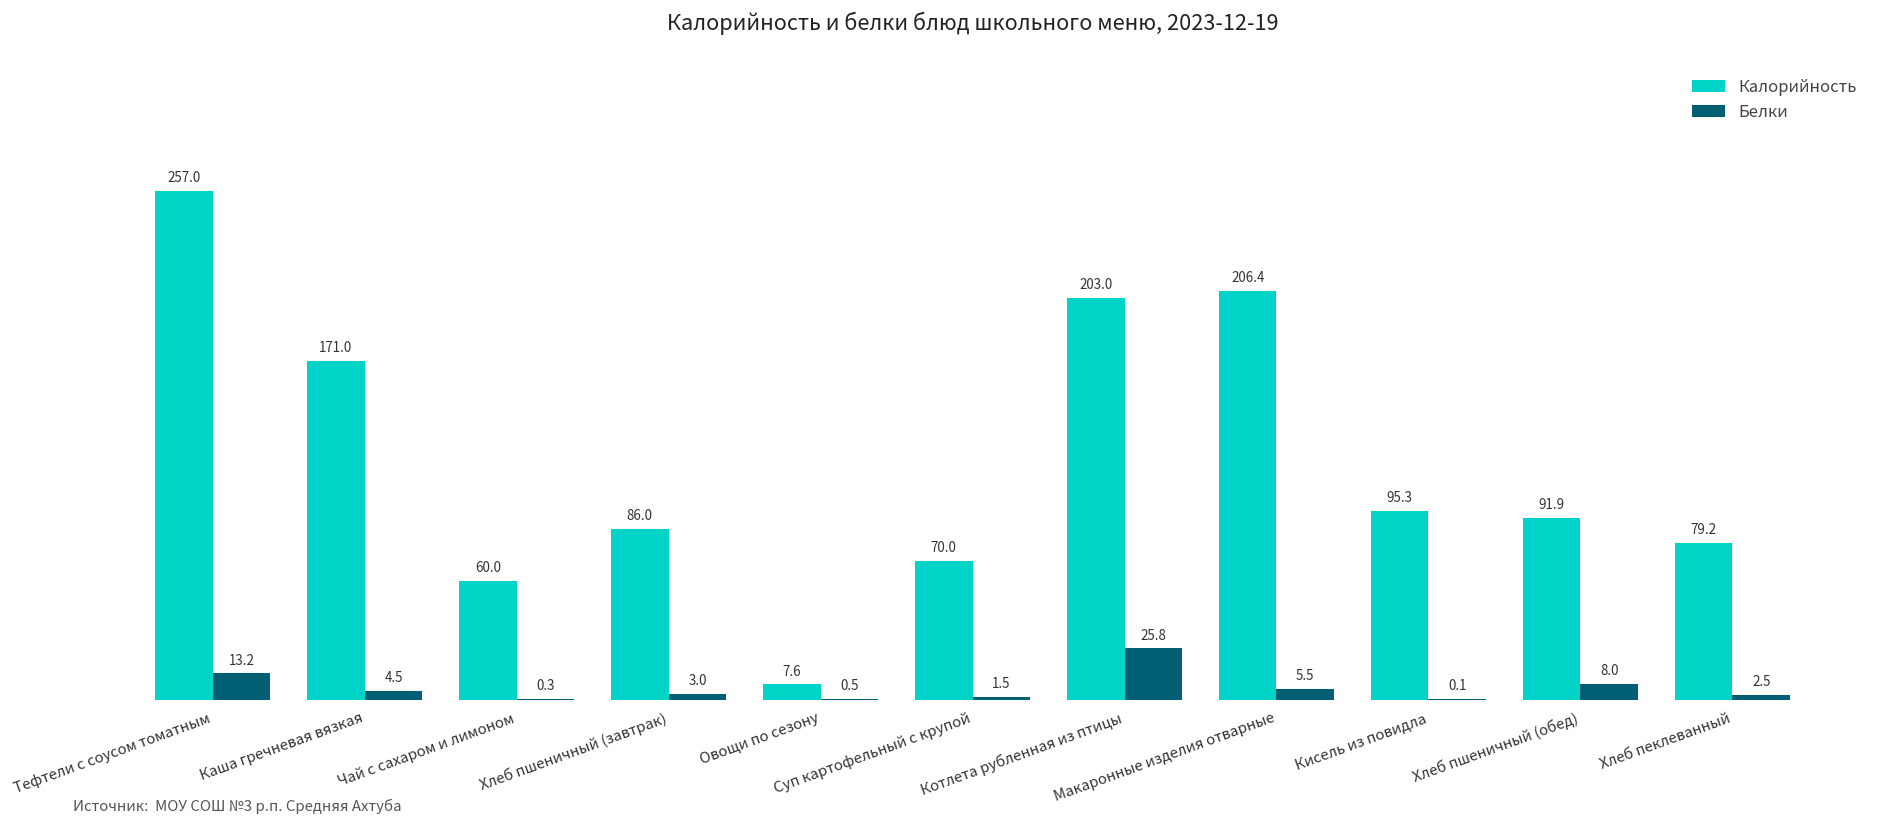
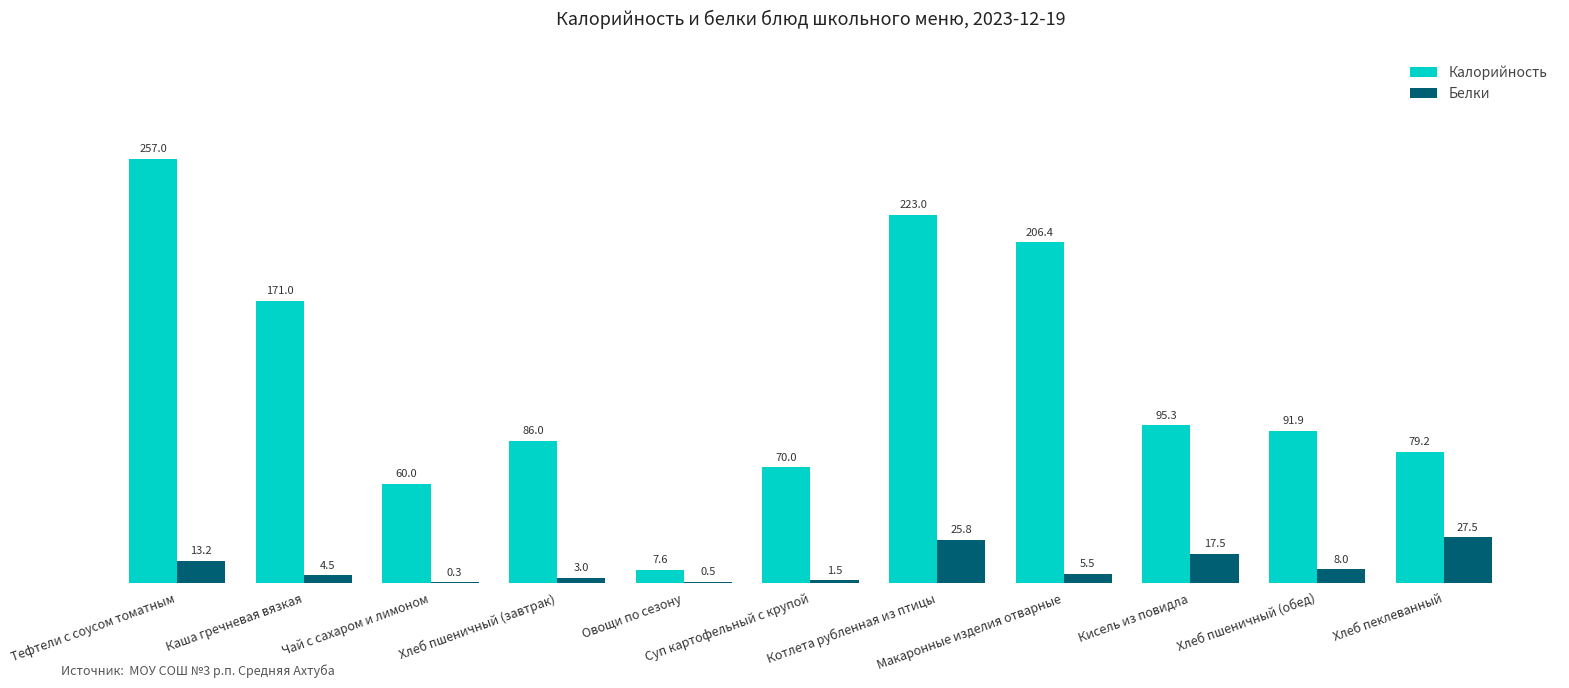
Калорийность, Котлета рубленная из птицы: 203.0 -> 223.0
Белки, Кисель из повидла: 0.1 -> 17.5
Белки, Хлеб пеклеванный: 2.5 -> 27.5
